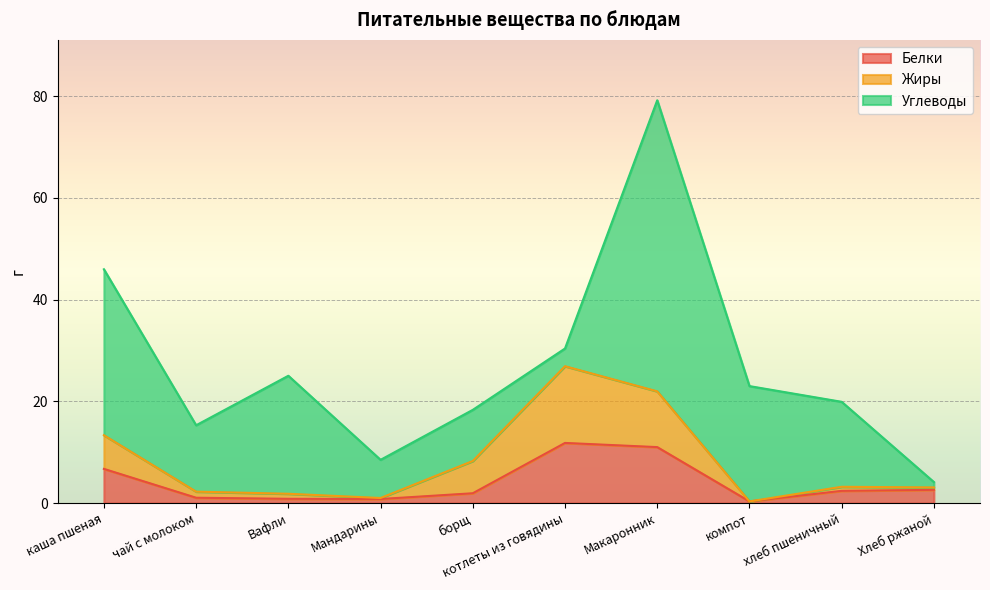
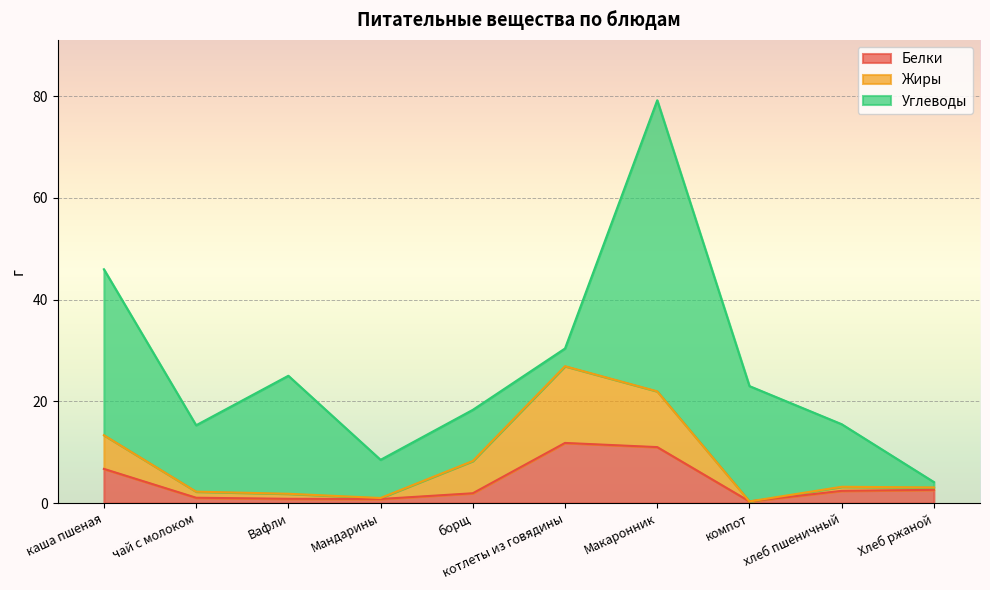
Углеводы, хлеб пшеничный: 17 -> 12
